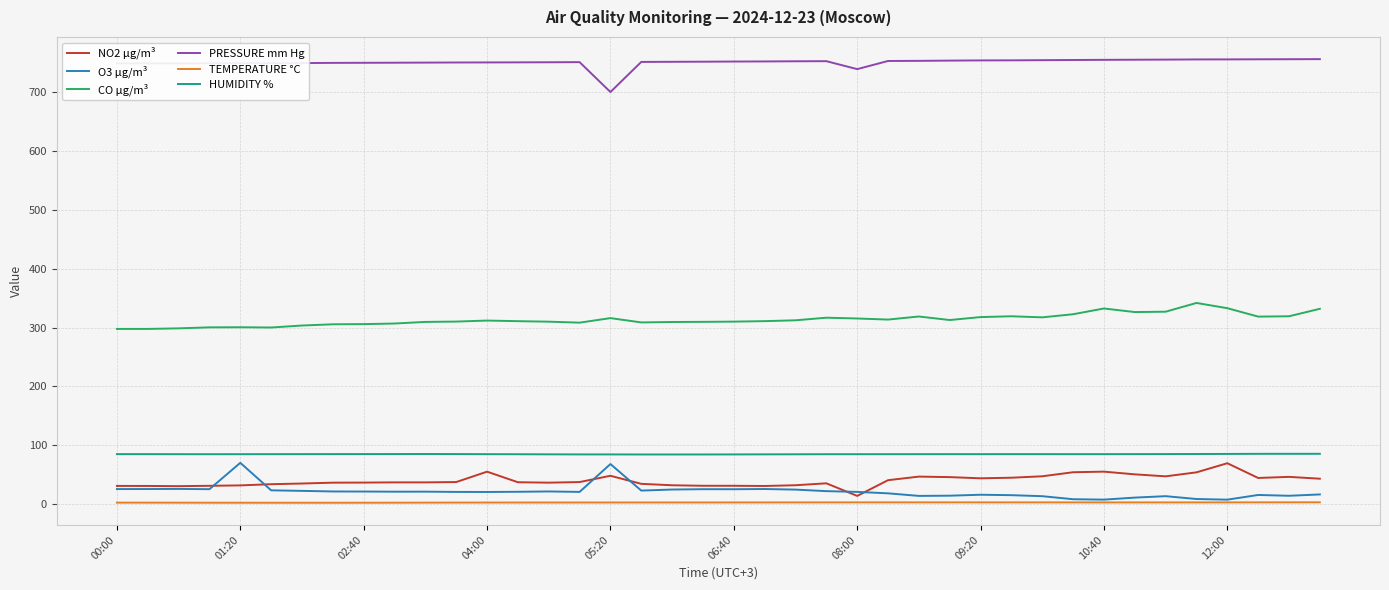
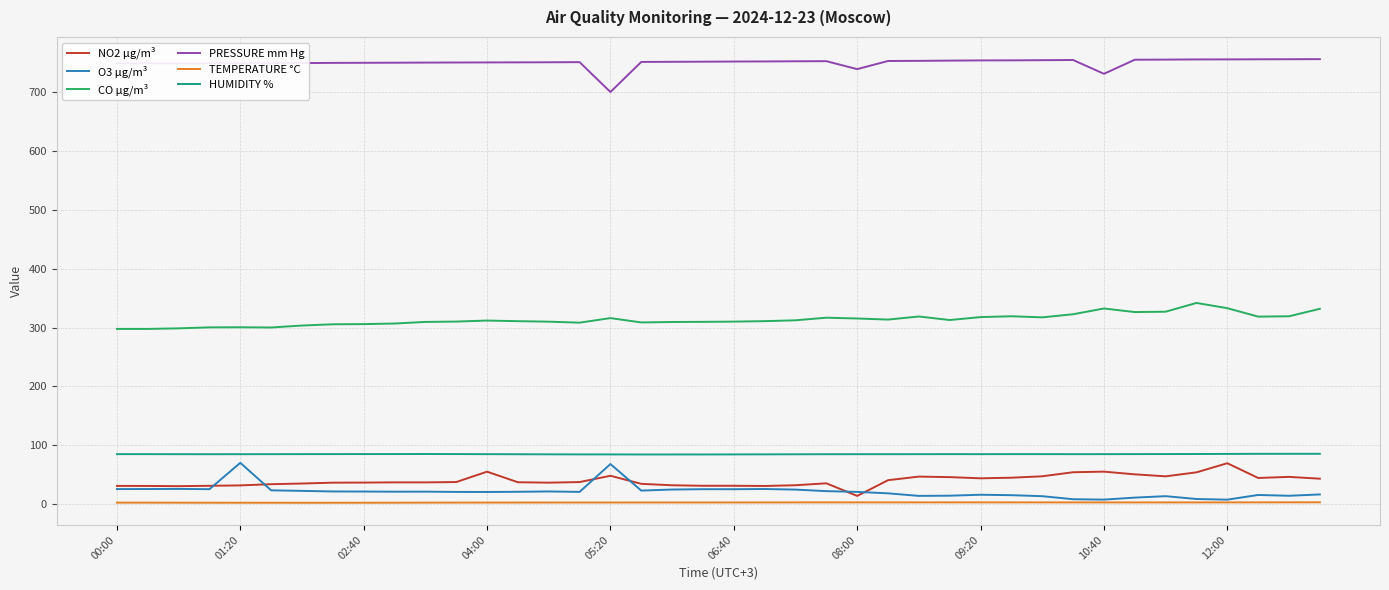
PRESSURE mm Hg, 10:40: 750 -> 730
